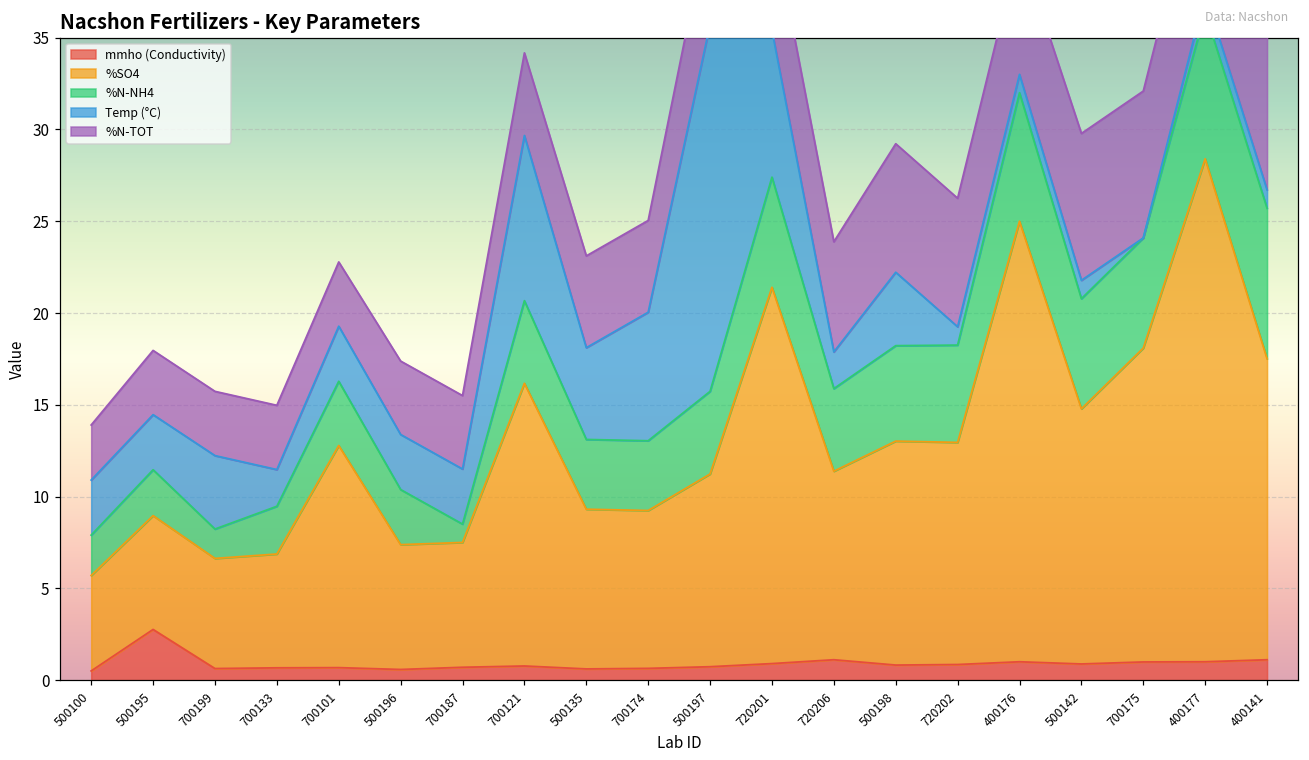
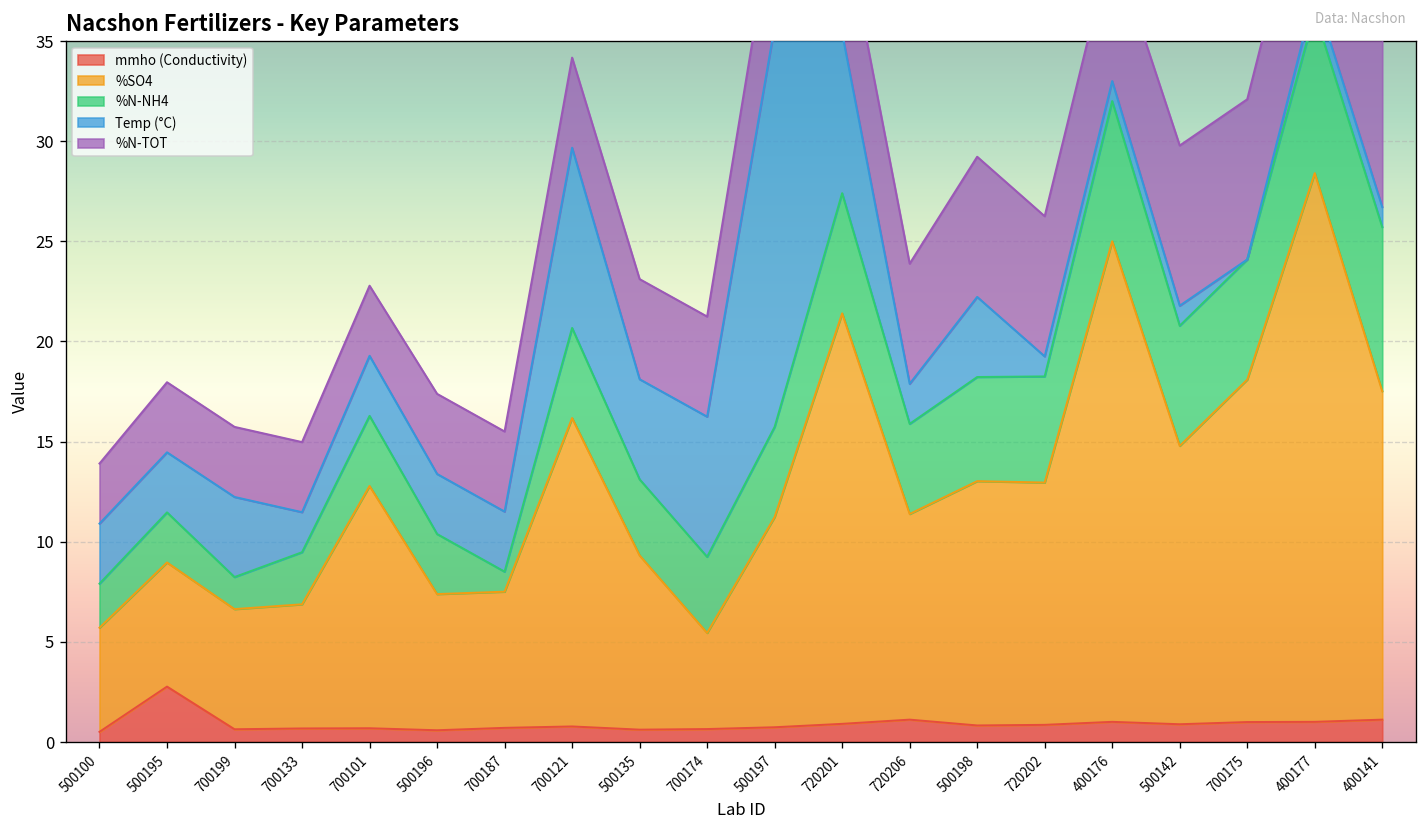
%SO4, 700174: 8.6 -> 4.8
